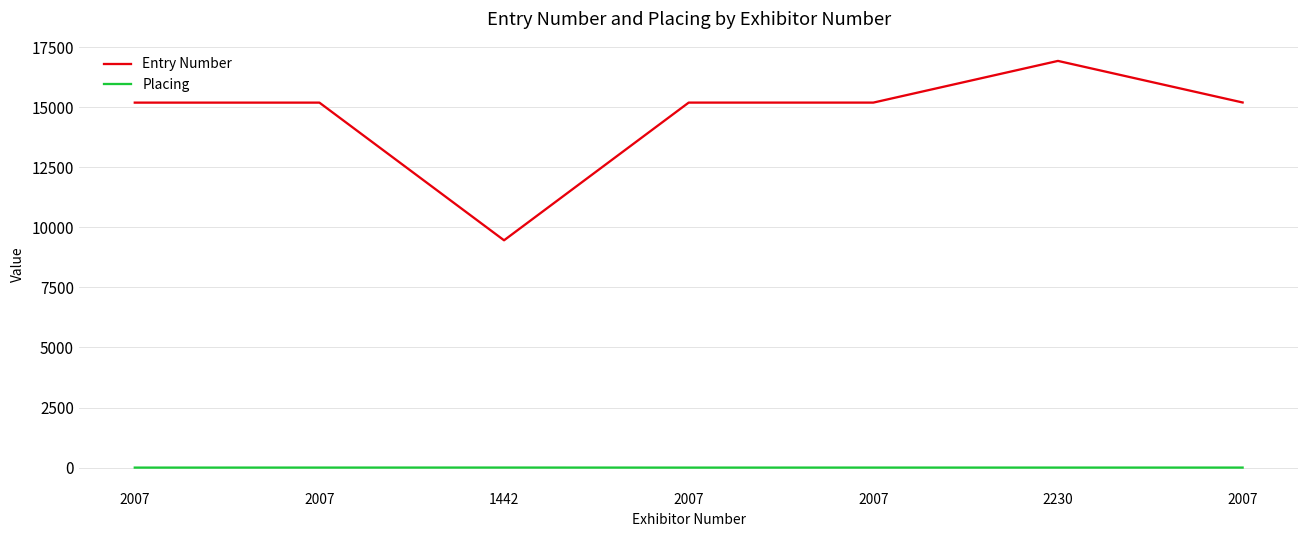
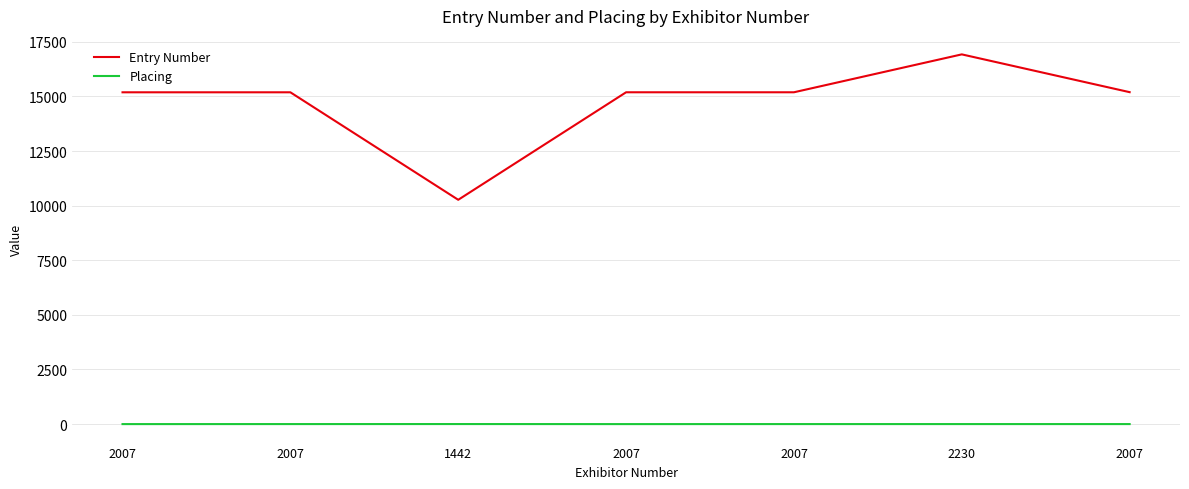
Entry Number, 1442: 9500 -> 10300
